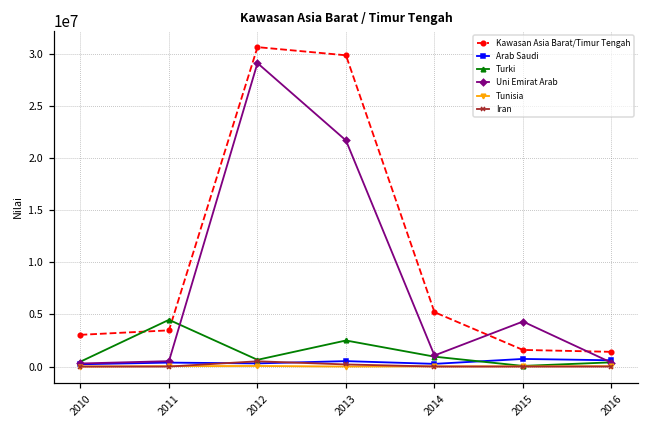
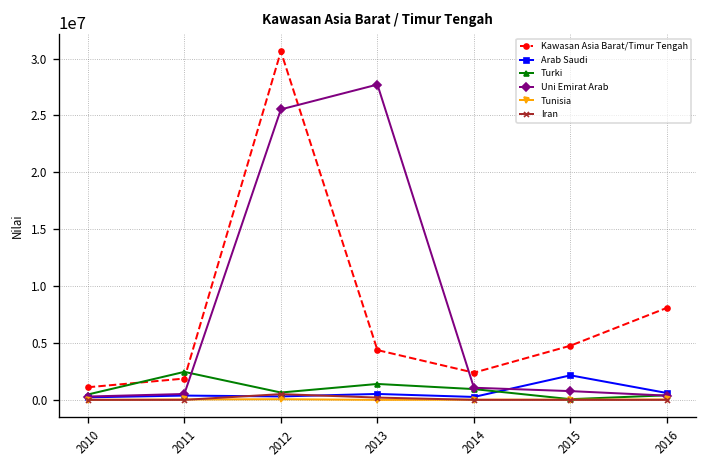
Kawasan Asia Barat/Timur Tengah, 2010: 3000000 -> 1000000
Kawasan Asia Barat/Timur Tengah, 2011: 3000000 -> 2000000
Turki, 2011: 4000000 -> 2000000
Uni Emirat Arab, 2012: 29000000 -> 26000000
Kawasan Asia Barat/Timur Tengah, 2013: 30000000 -> 4000000
Turki, 2013: 2000000 -> 1000000
Uni Emirat Arab, 2013: 22000000 -> 28000000
Kawasan Asia Barat/Timur Tengah, 2014: 5000000 -> 2000000
Kawasan Asia Barat/Timur Tengah, 2015: 2000000 -> 5000000
Arab Saudi, 2015: 1000000 -> 2000000
Uni Emirat Arab, 2015: 4000000 -> 1000000
Kawasan Asia Barat/Timur Tengah, 2016: 1000000 -> 8000000
